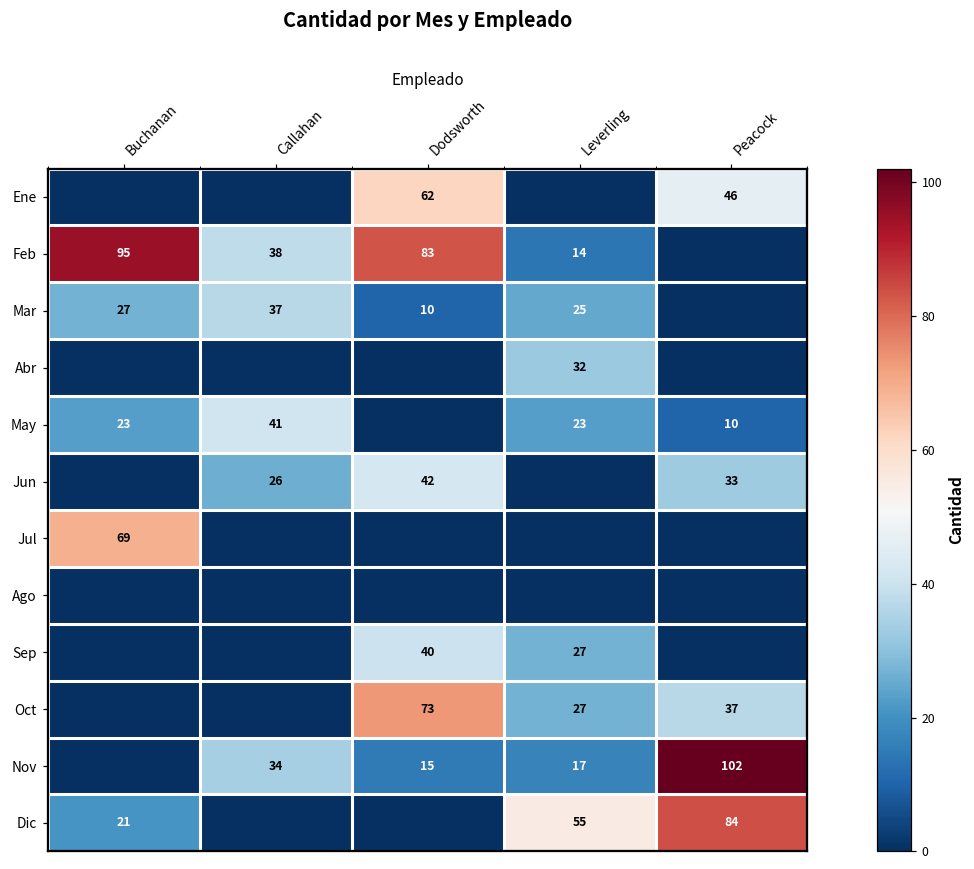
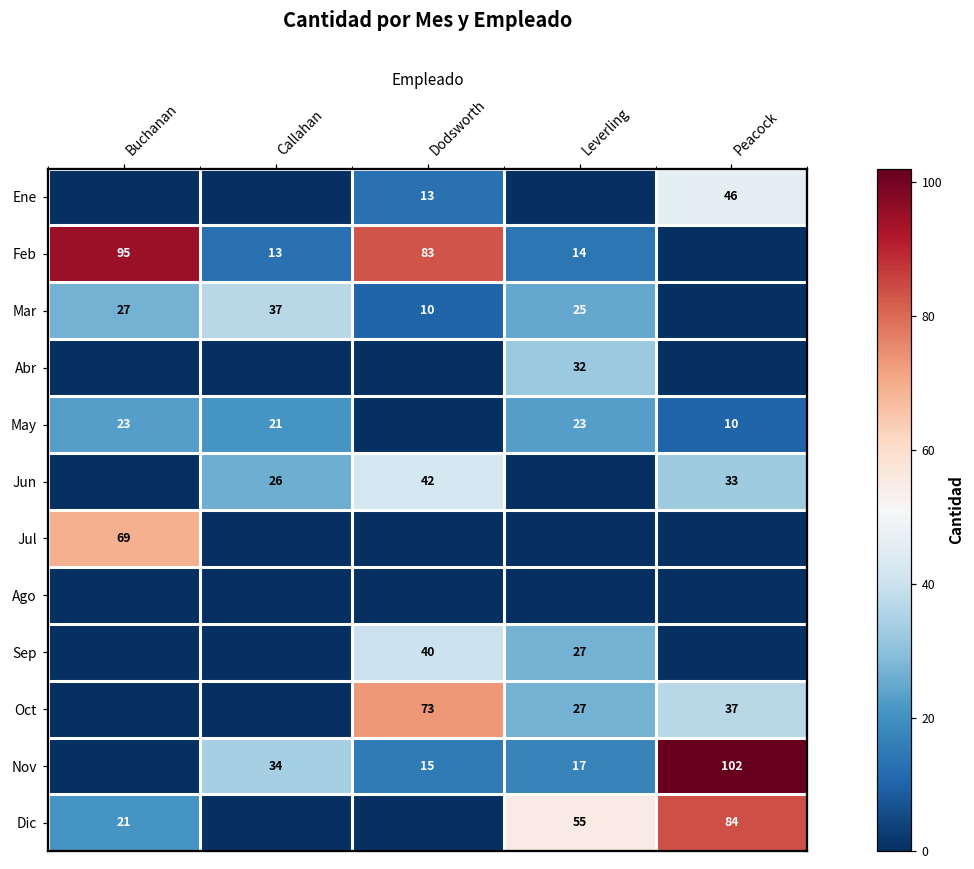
Ene, Dodsworth: 62 -> 13
Feb, Callahan: 38 -> 13
May, Callahan: 41 -> 21
